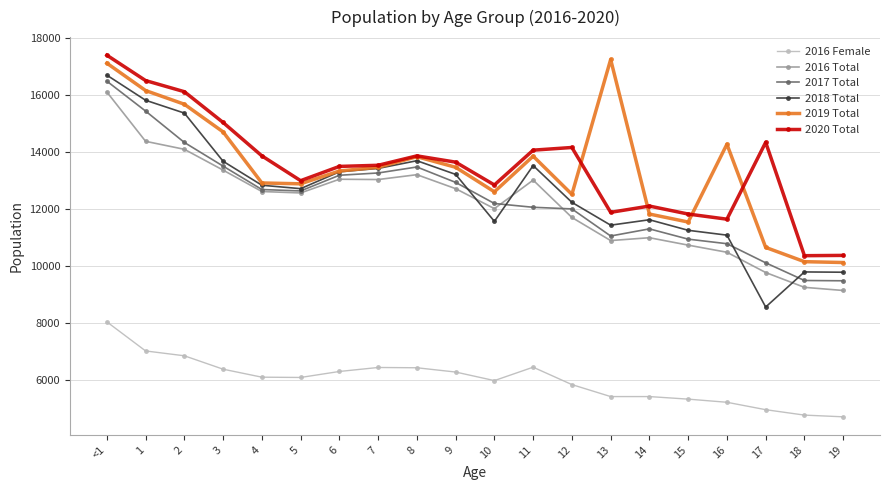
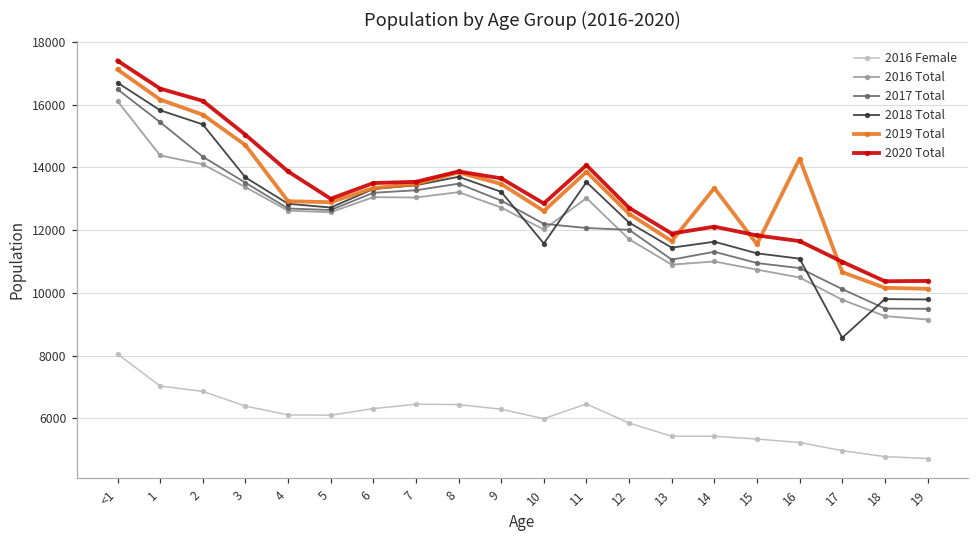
2020 Total, 12: 14200 -> 12700
2019 Total, 13: 17200 -> 11700
2019 Total, 14: 11800 -> 13300
2020 Total, 17: 14300 -> 11000
